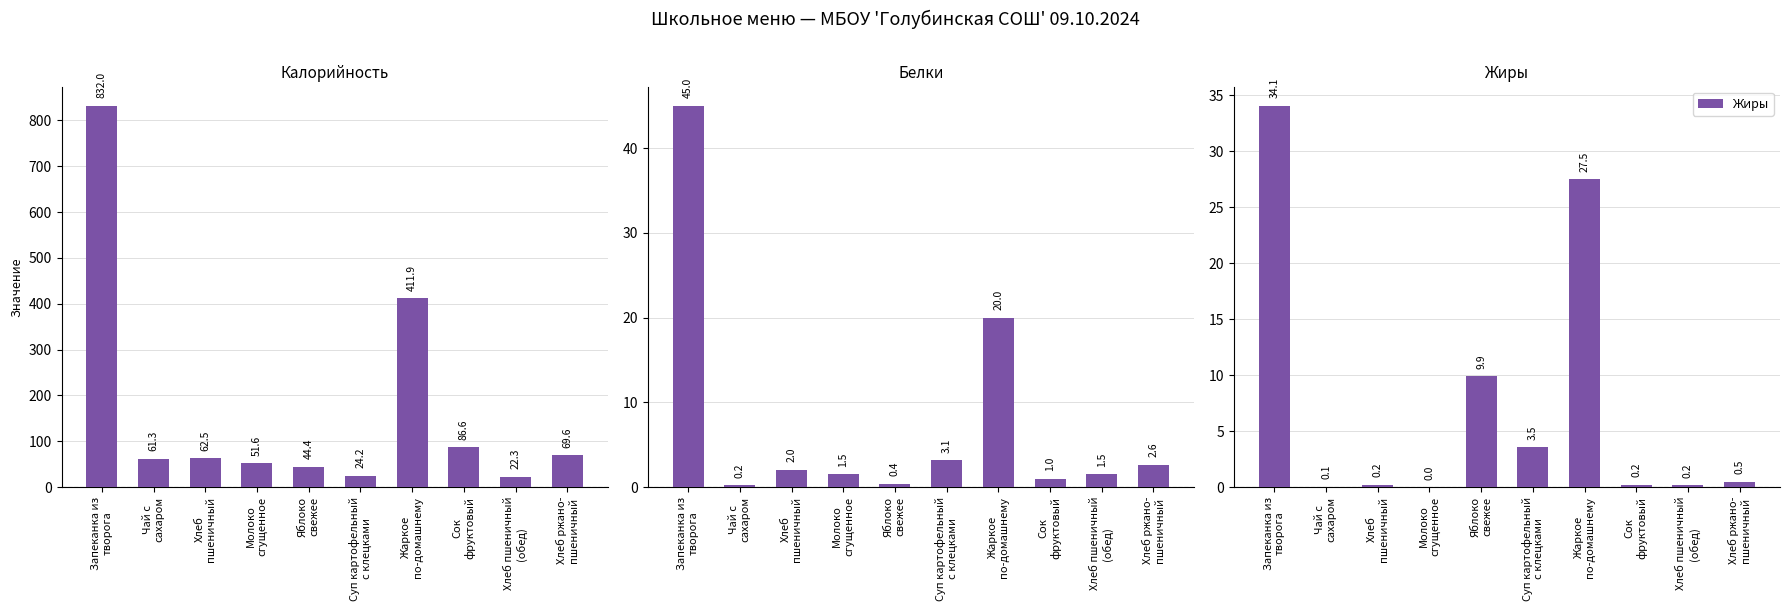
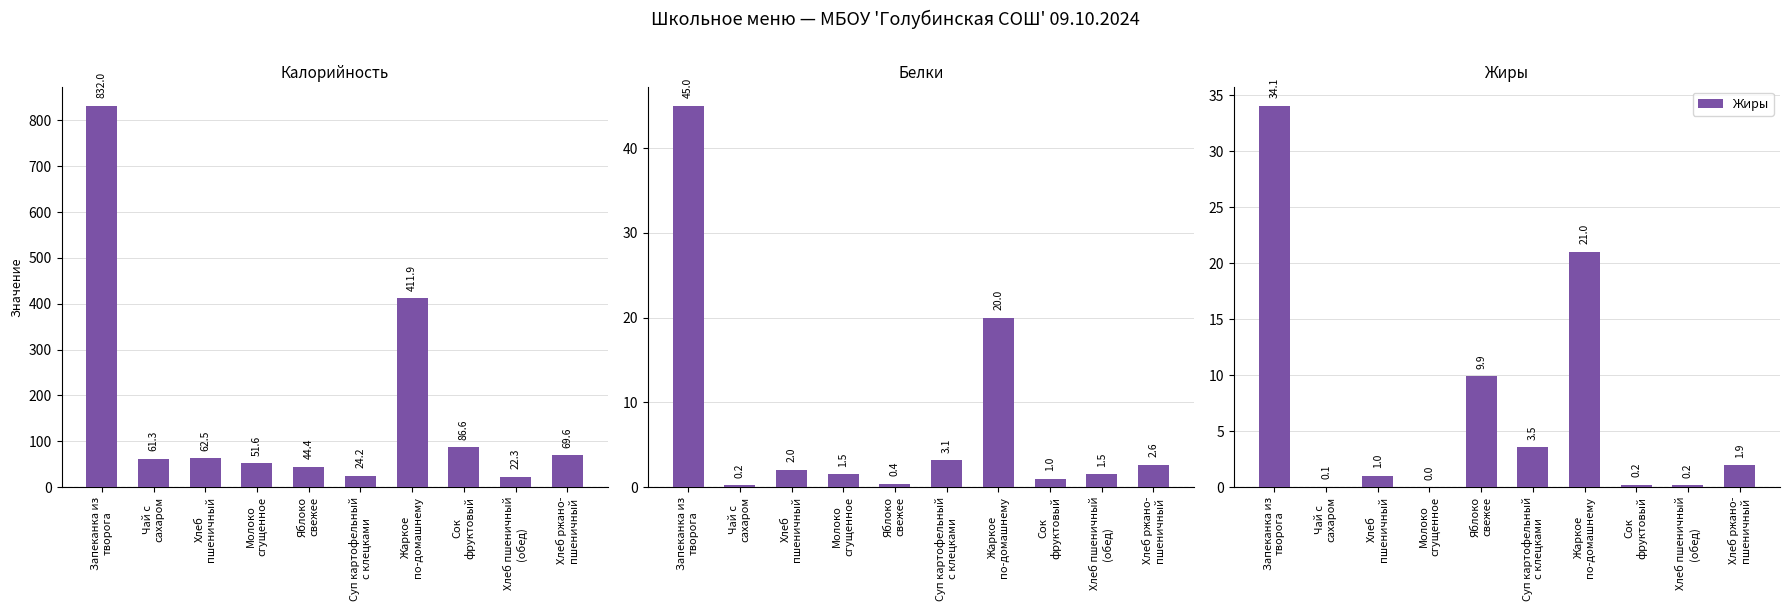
Жиры, Хлеб пшеничный: 0.2 -> 1.0
Жиры, Жаркое по-домашнему: 27.5 -> 21.0
Жиры, Хлеб ржано- пшеничный: 0.5 -> 1.9
